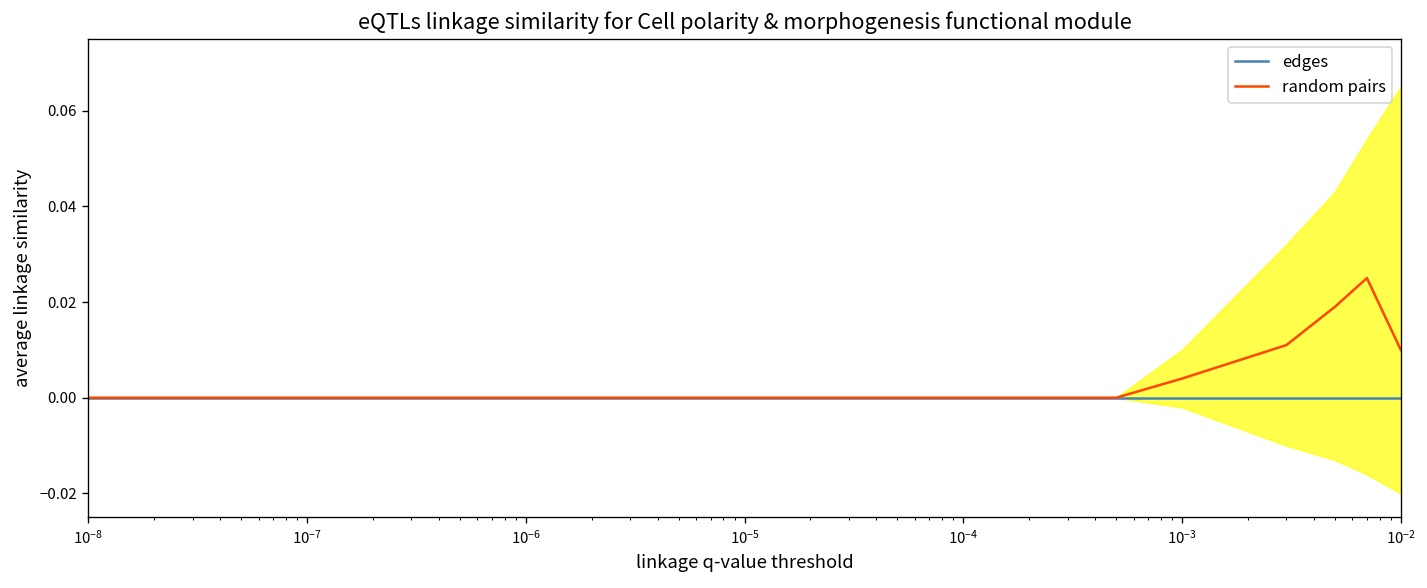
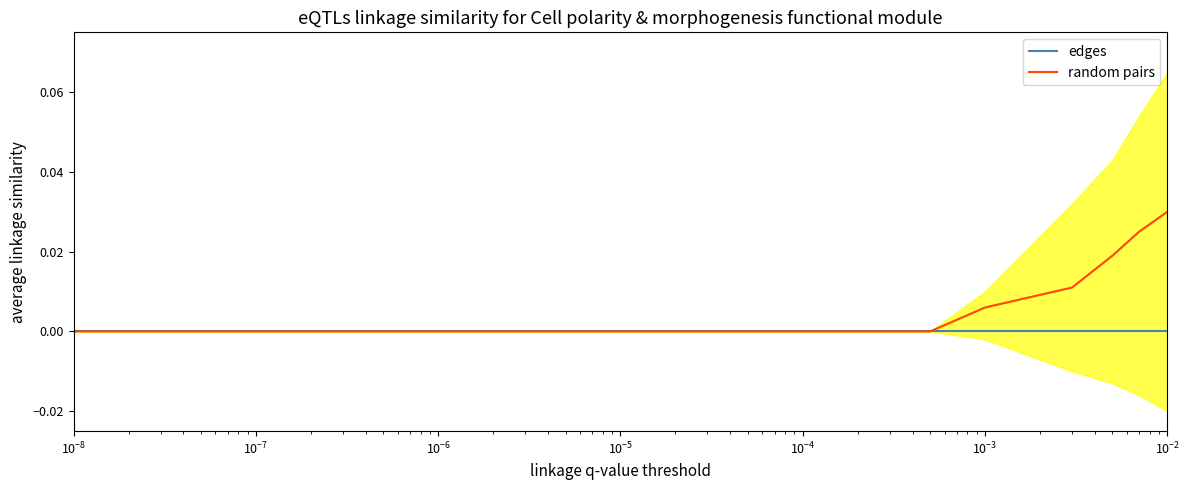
random pairs, 10^-3: 0.004 -> 0.006
random pairs, 10^-2: 0.01 -> 0.03
